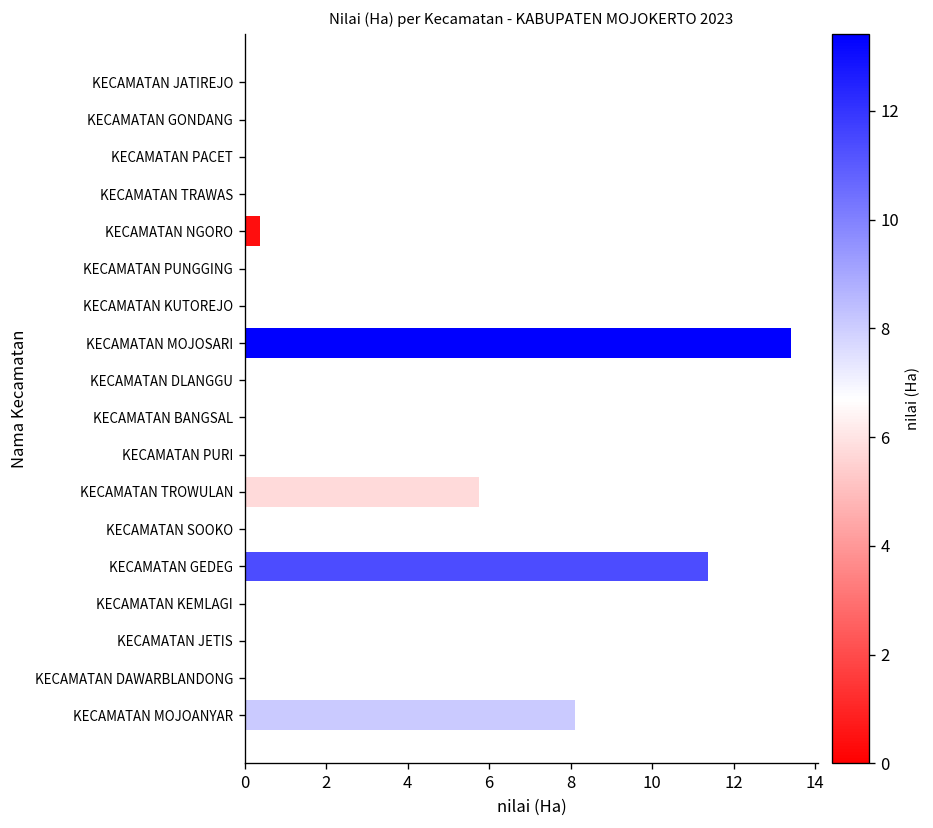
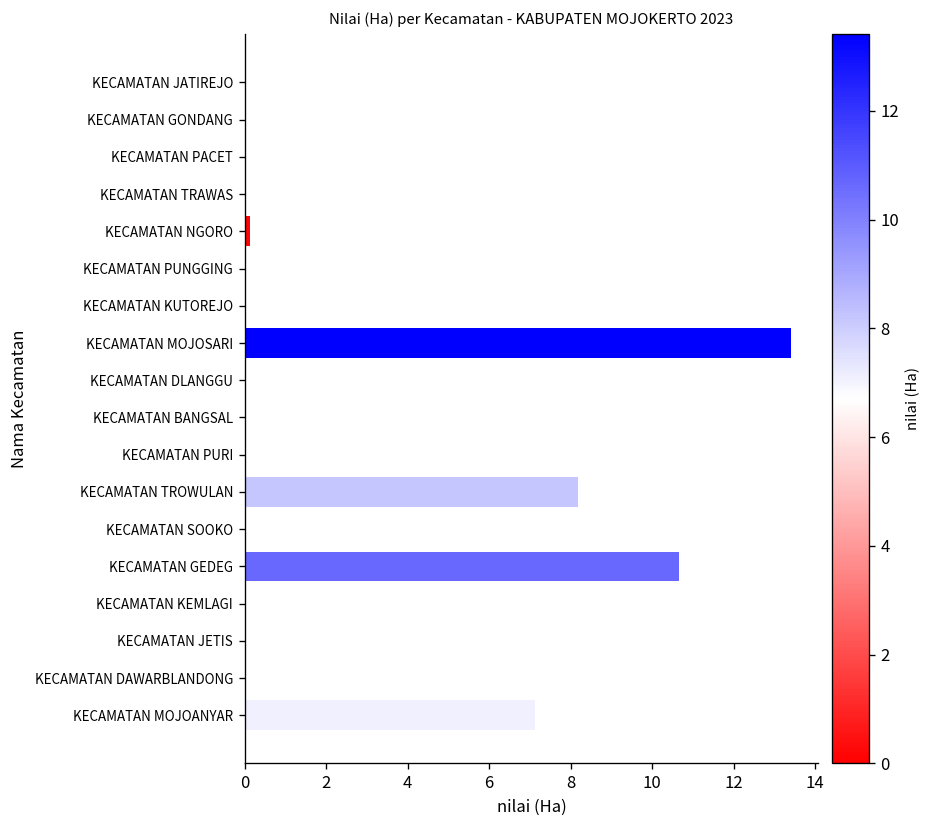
KECAMATAN NGORO: 0.4 -> 0.1
KECAMATAN TROWULAN: 5.8 -> 8.2
KECAMATAN GEDEG: 11.4 -> 10.7
KECAMATAN MOJOANYAR: 8.1 -> 7.1
